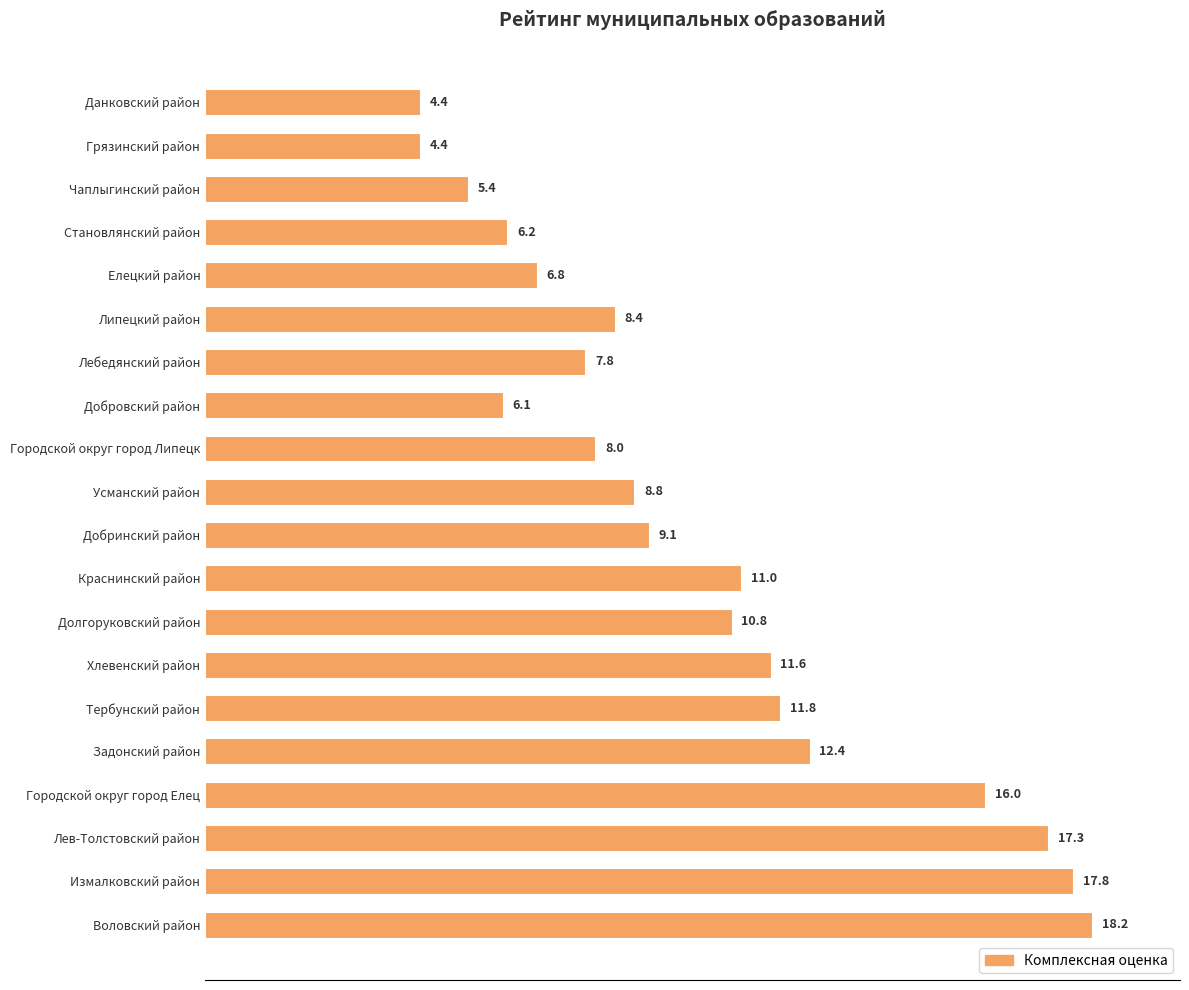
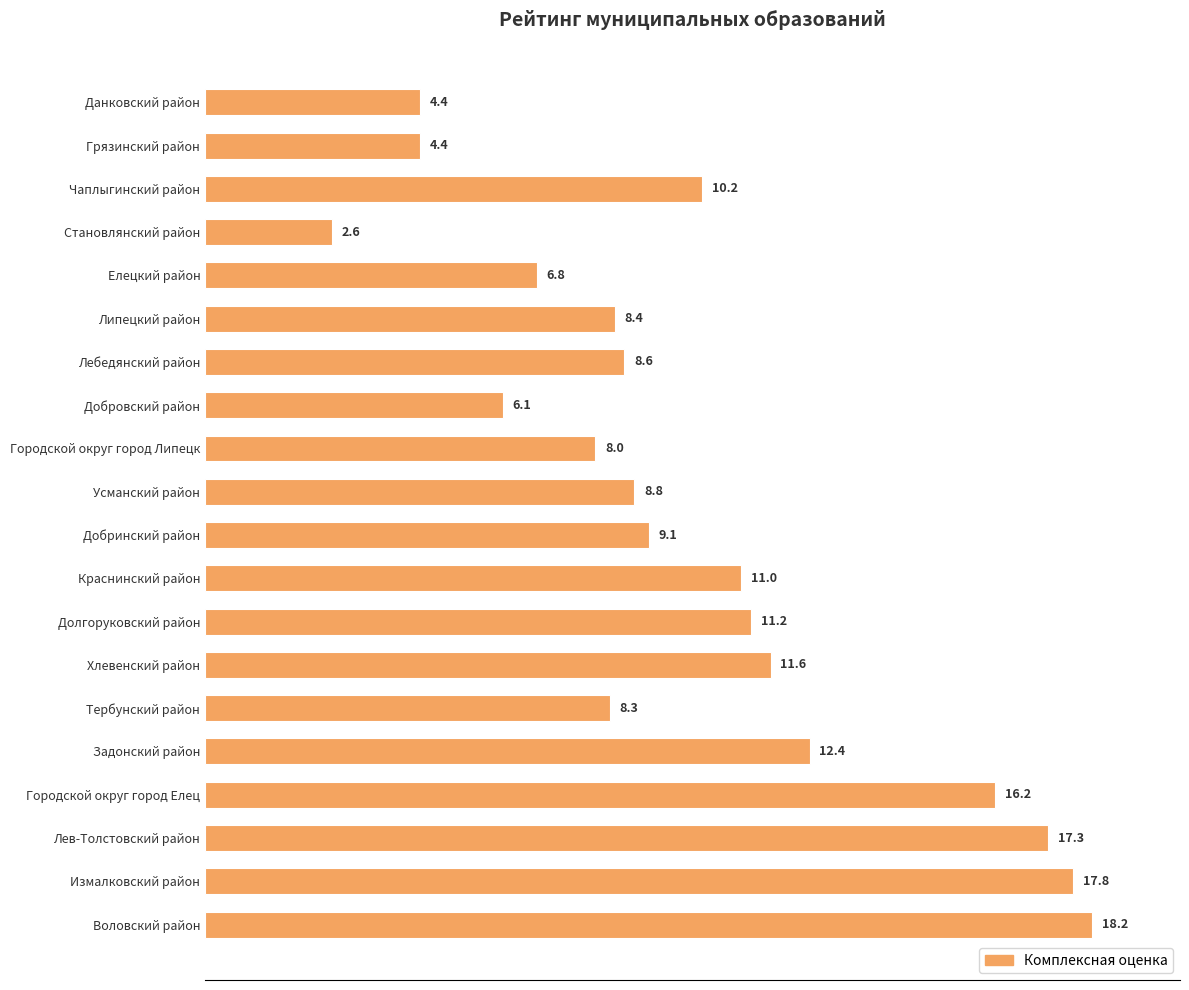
Чаплыгинский район: 5.4 -> 10.2
Становлянский район: 6.2 -> 2.6
Лебедянский район: 7.8 -> 8.6
Долгоруковский район: 10.8 -> 11.2
Тербунский район: 11.8 -> 8.3
Городской округ город Елец: 16.0 -> 16.2
